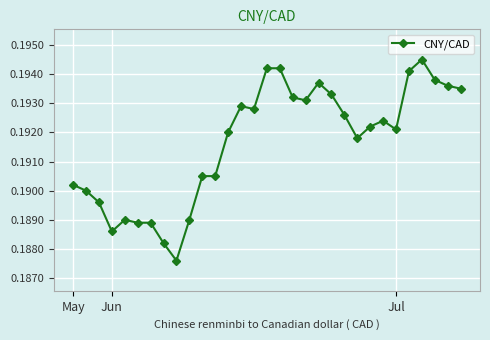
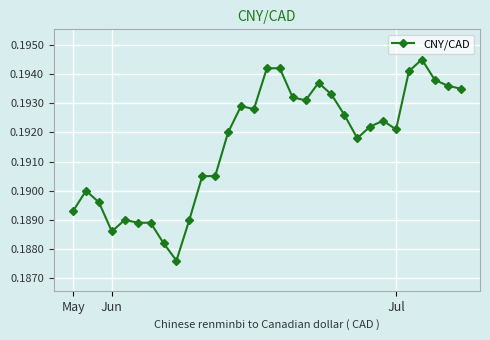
May: 0.1902 -> 0.1893
